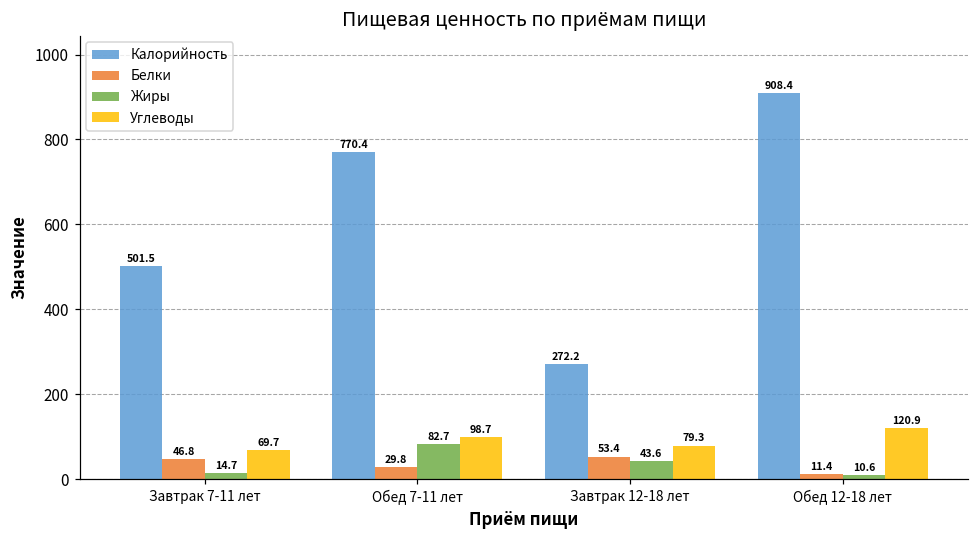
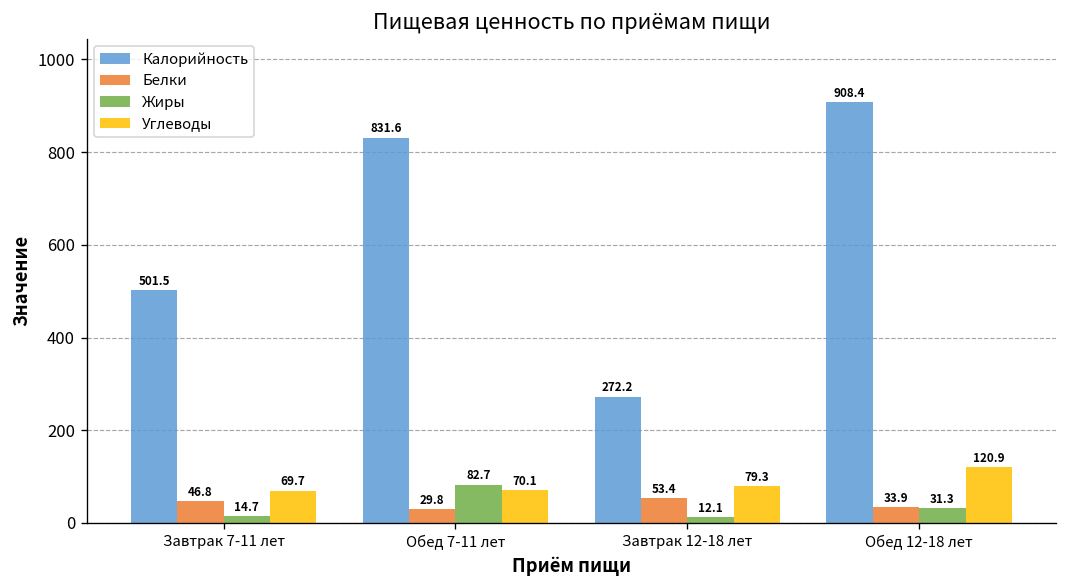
Калорийность, Обед 7-11 лет: 770.4 -> 831.6
Углеводы, Обед 7-11 лет: 98.7 -> 70.1
Жиры, Завтрак 12-18 лет: 43.6 -> 12.1
Белки, Обед 12-18 лет: 11.4 -> 33.9
Жиры, Обед 12-18 лет: 10.6 -> 31.3
